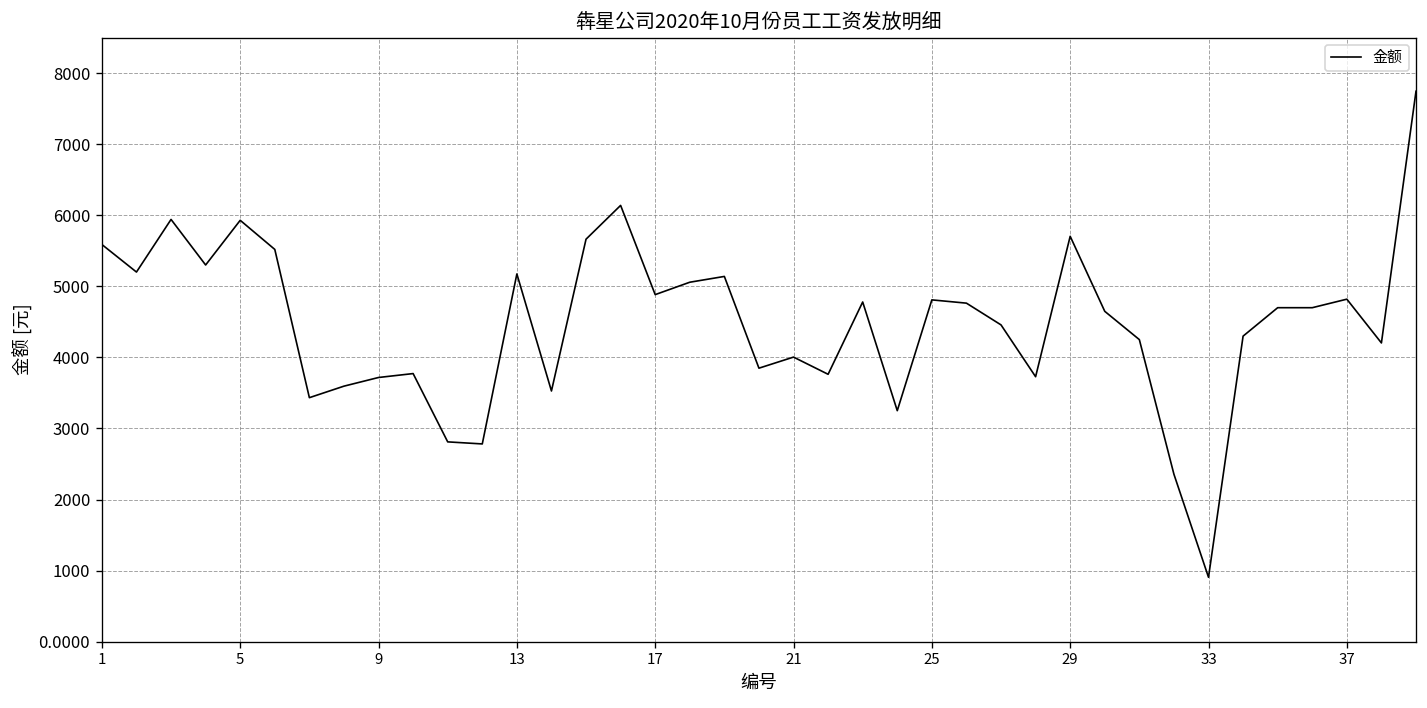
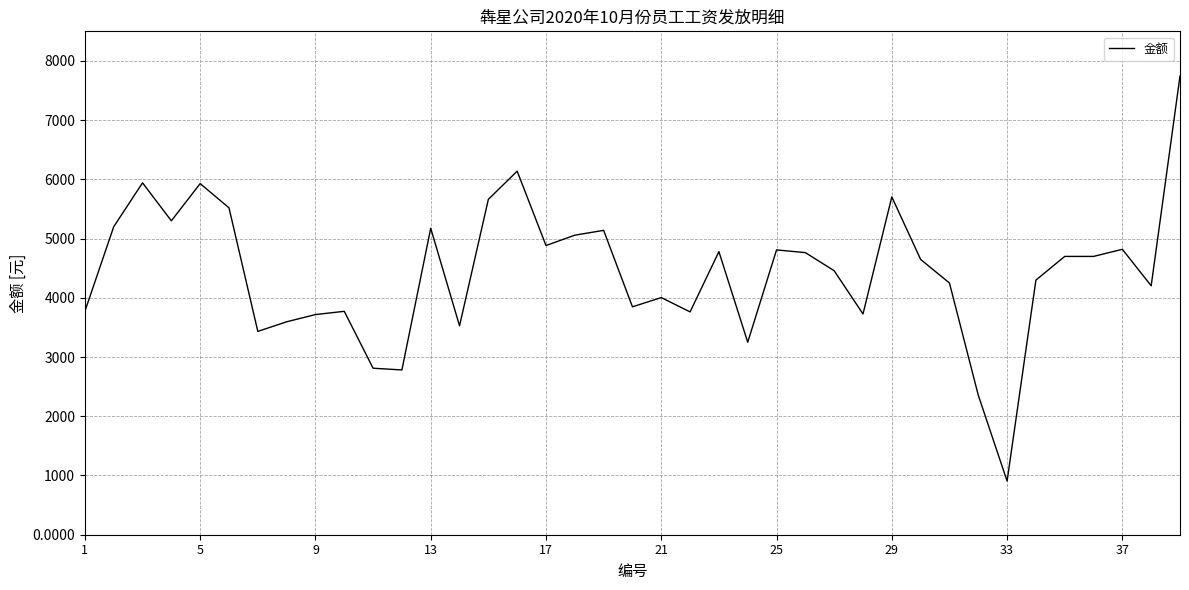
1: 5600 -> 3800
